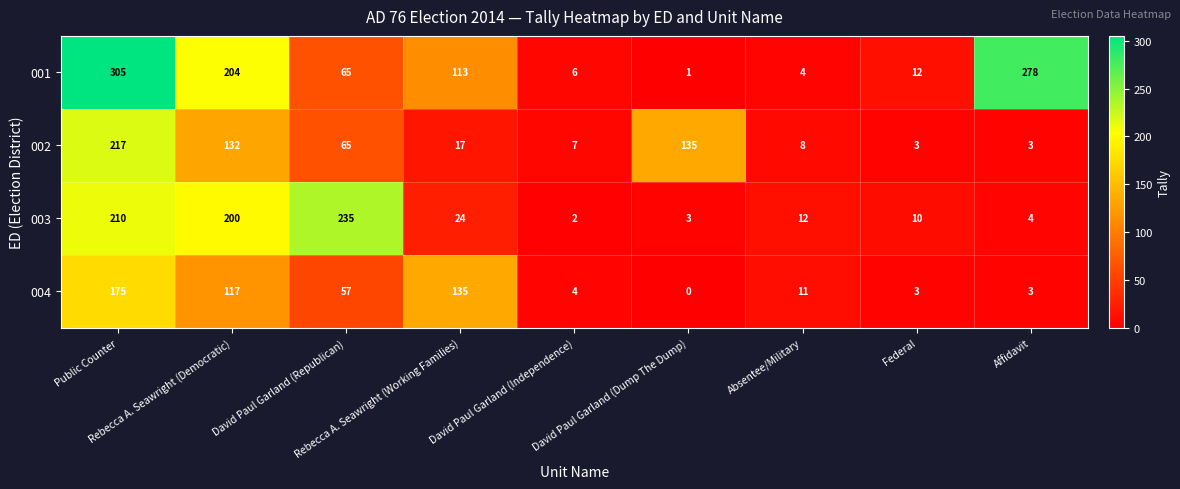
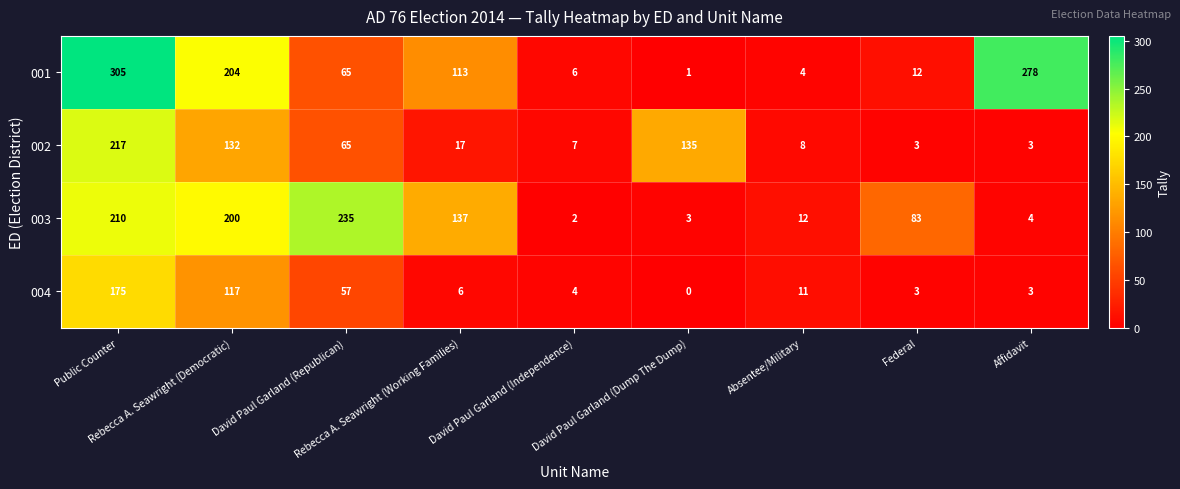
003, Rebecca A. Seawright (Working Families): 24 -> 137
003, Federal: 10 -> 83
004, Rebecca A. Seawright (Working Families): 135 -> 6
